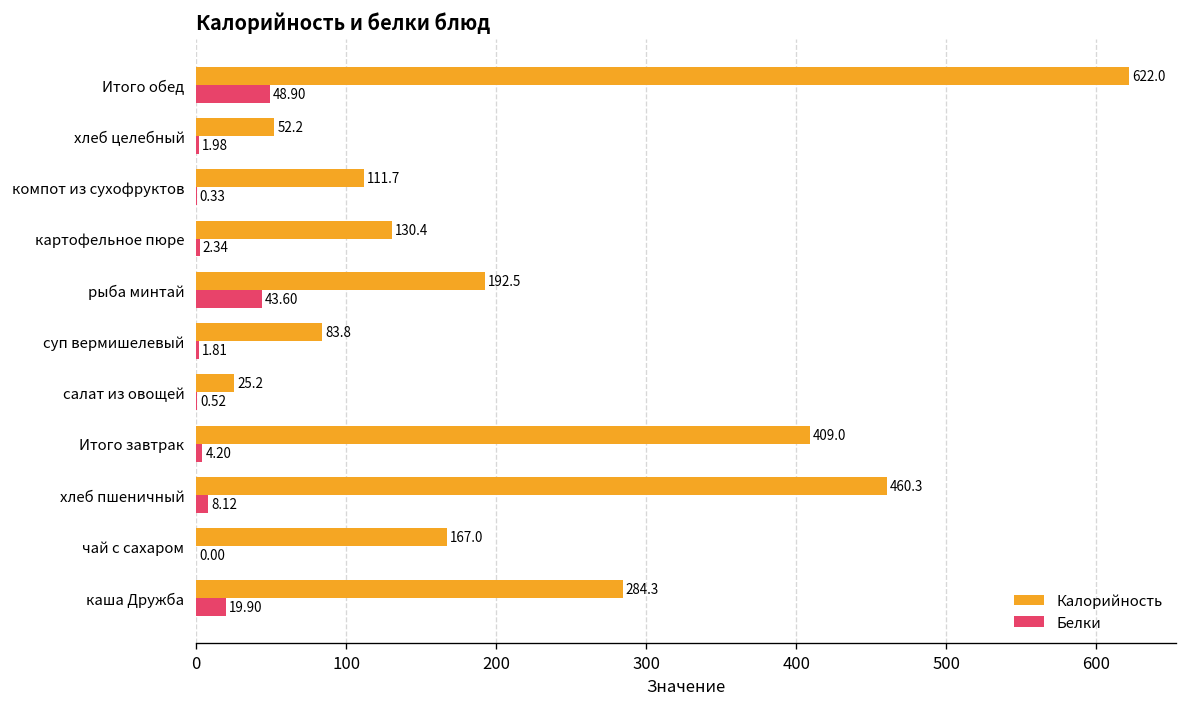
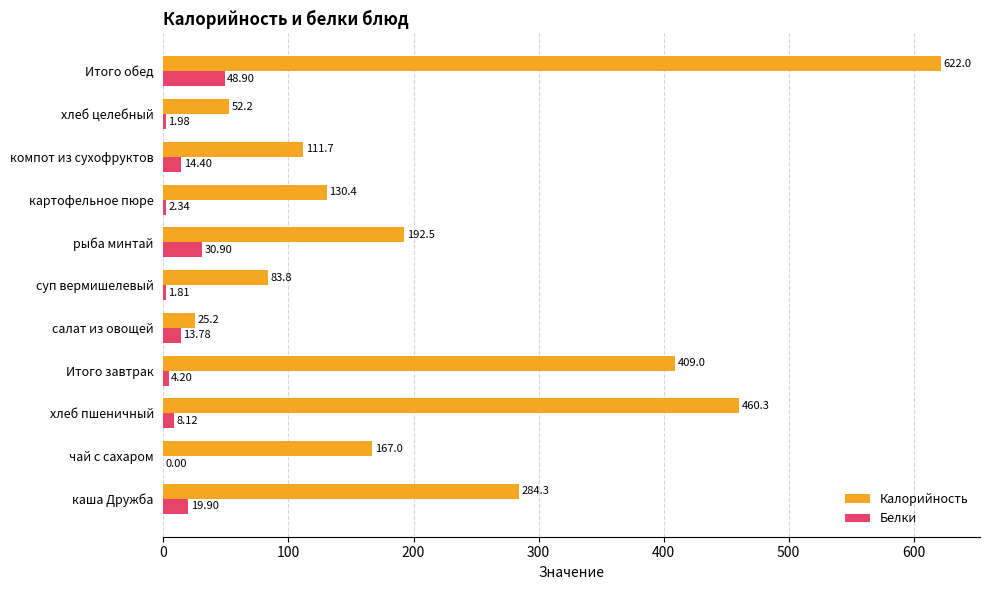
Белки, компот из сухофруктов: 0.33 -> 14.40
Белки, рыба минтай: 43.60 -> 30.90
Белки, салат из овощей: 0.52 -> 13.78
